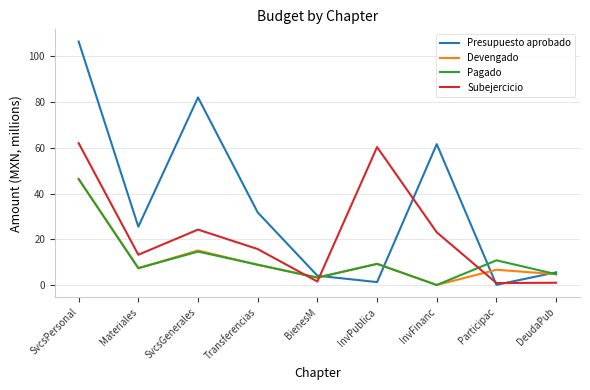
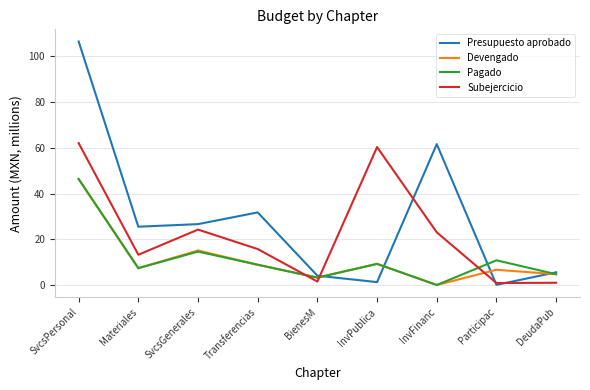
Presupuesto aprobado, SvcsGenerales: 82 -> 27
